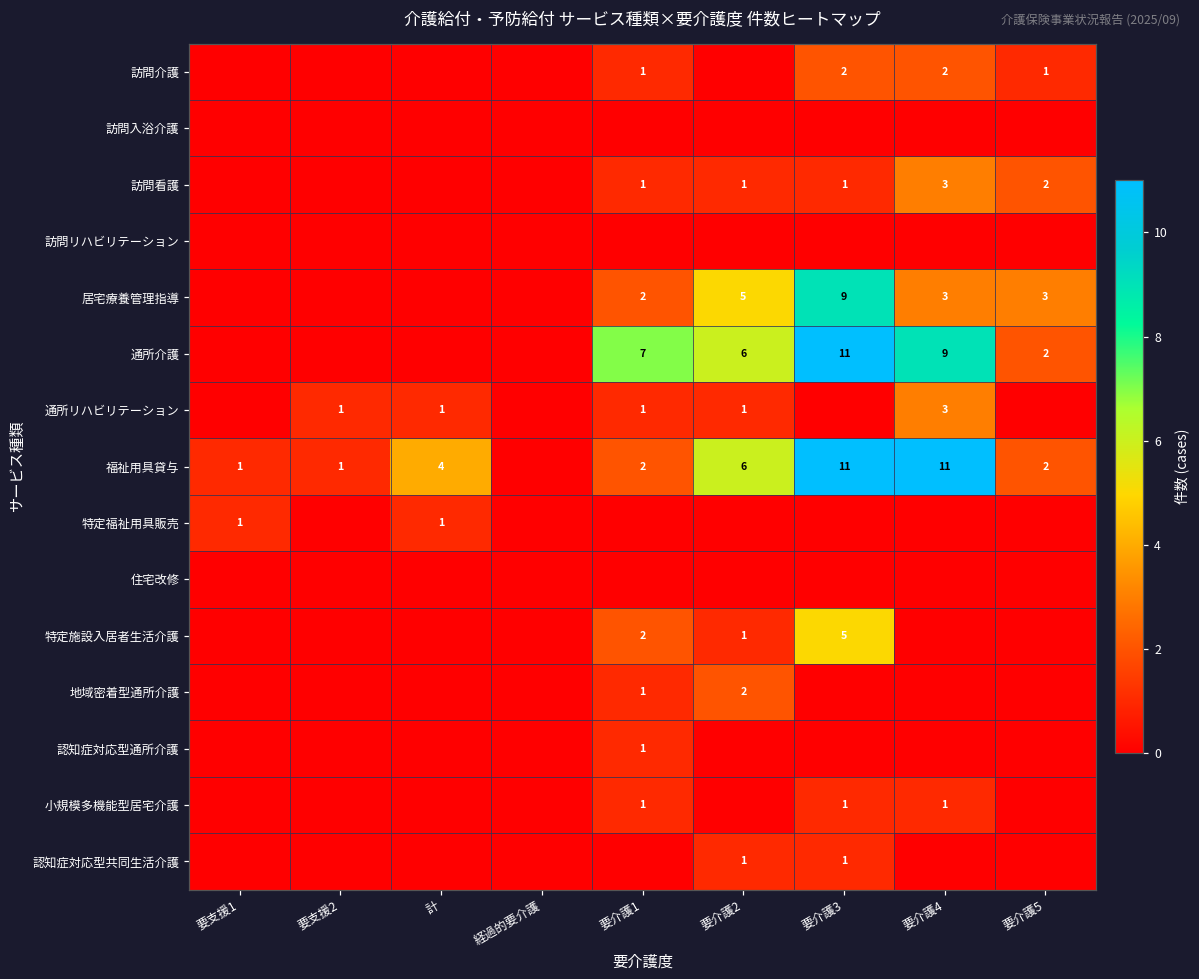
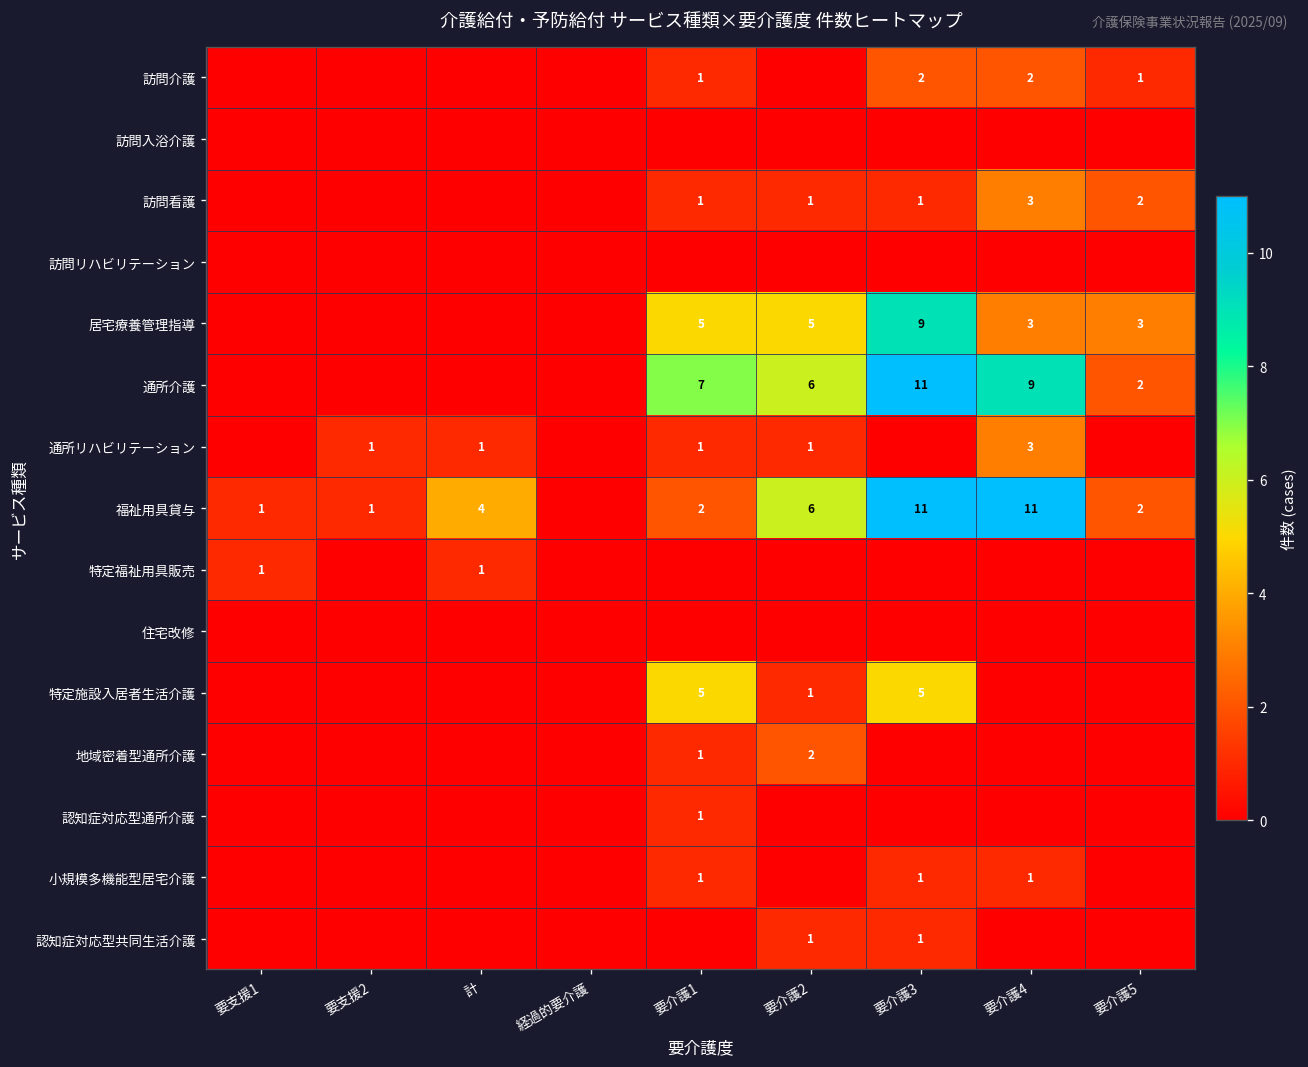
居宅療養管理指導, 要介護1: 2 -> 5
特定施設入居者生活介護, 要介護1: 2 -> 5
